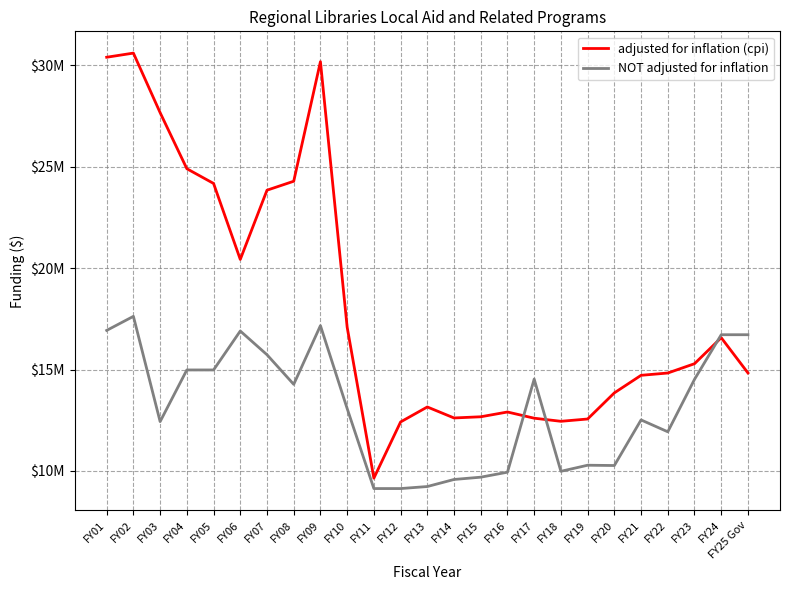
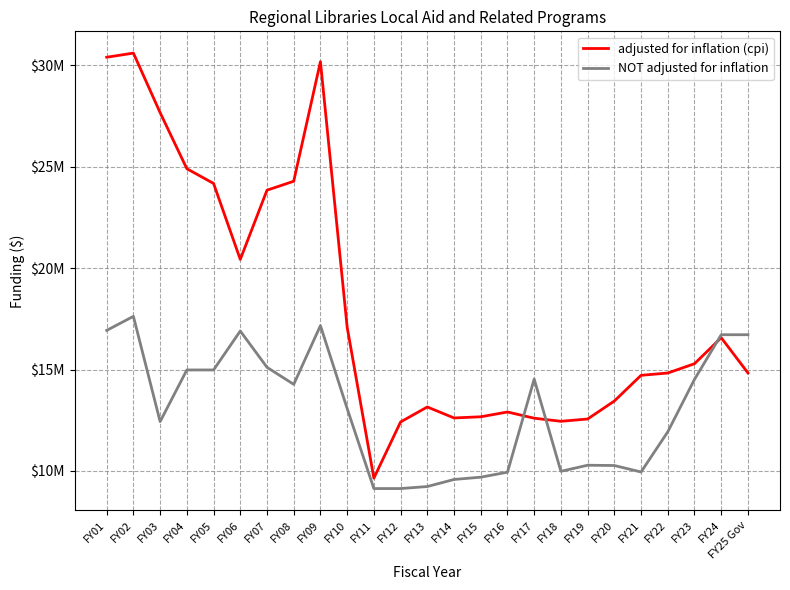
NOT adjusted for inflation, FY07: $15700000 -> $15100000
adjusted for inflation (cpi), FY20: $13800000 -> $13400000
NOT adjusted for inflation, FY21: $12500000 -> $9900000
